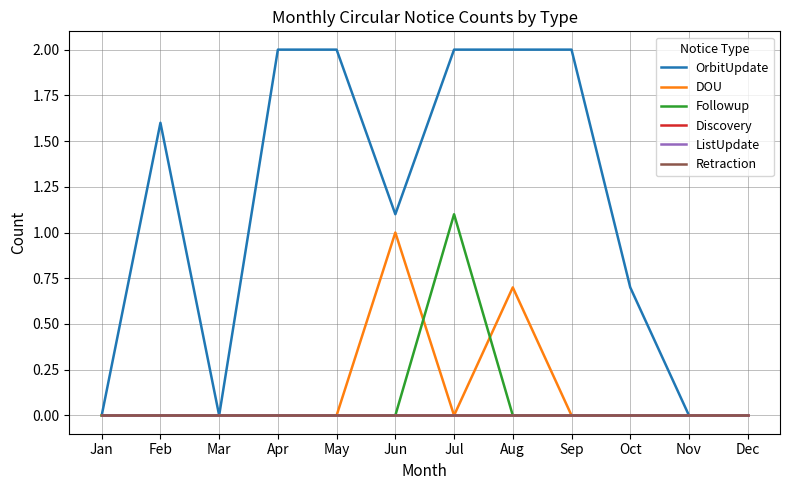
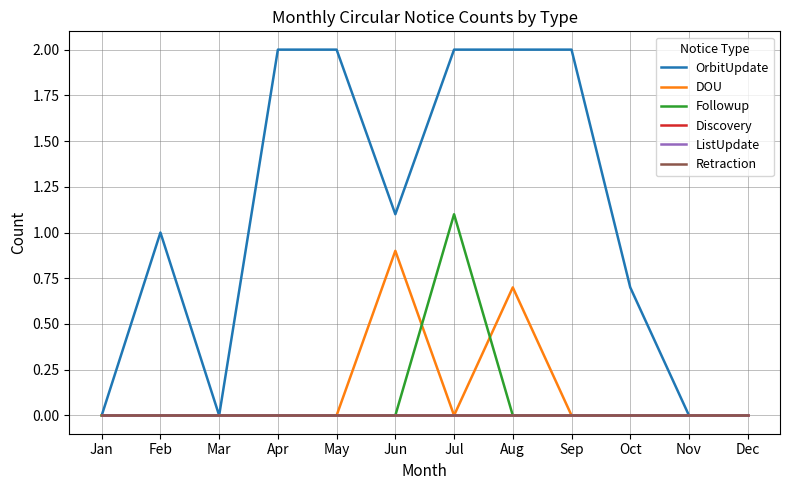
OrbitUpdate, Feb: 1.6 -> 1.0
DOU, Jun: 1.0 -> 0.9
